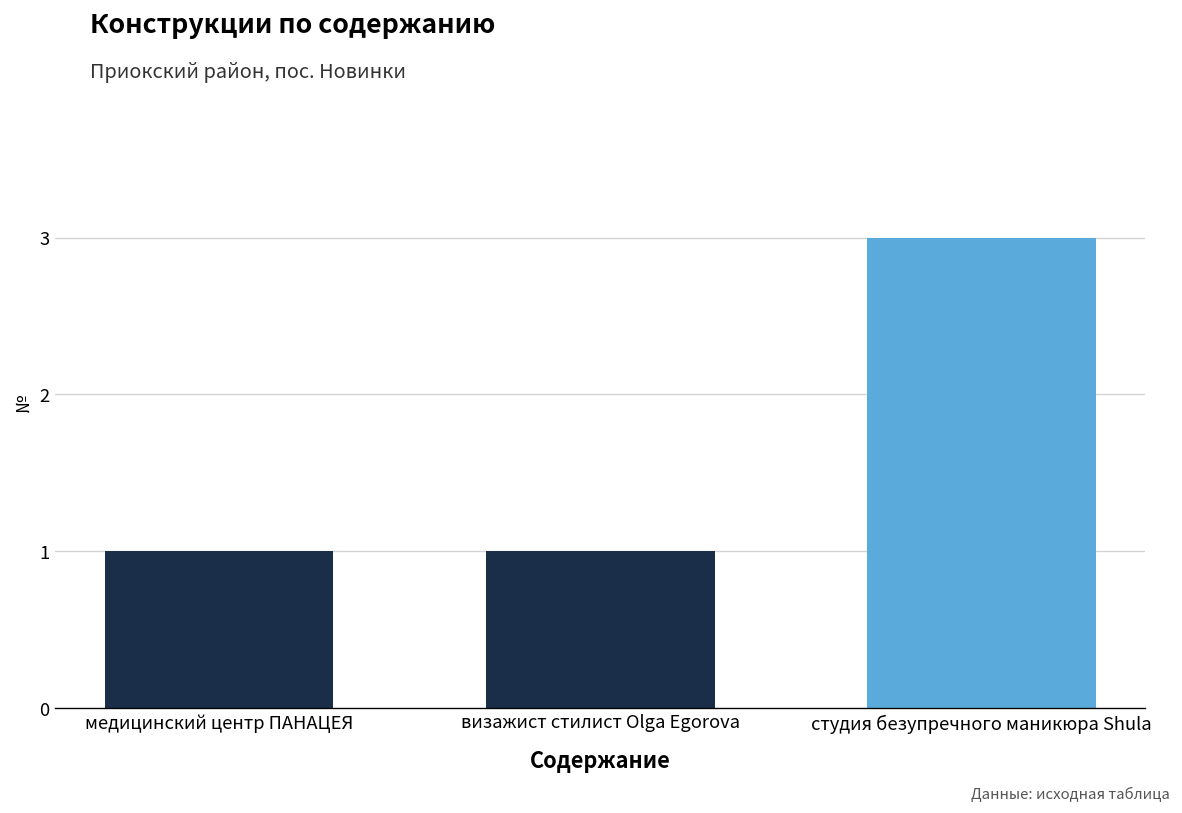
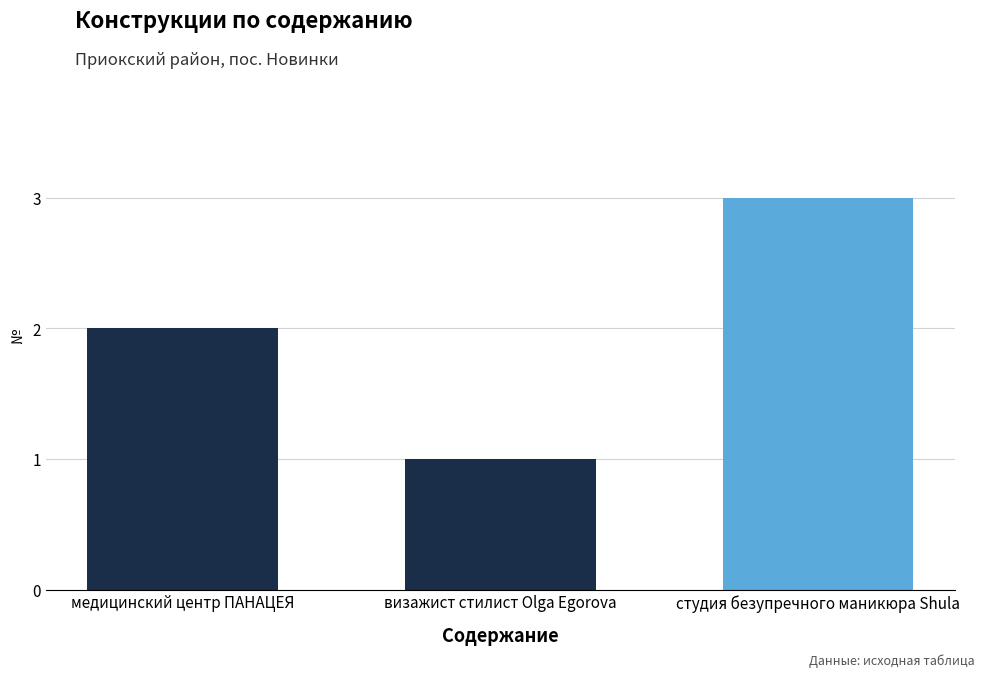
медицинский центр ПАНАЦЕЯ: 1 -> 2
